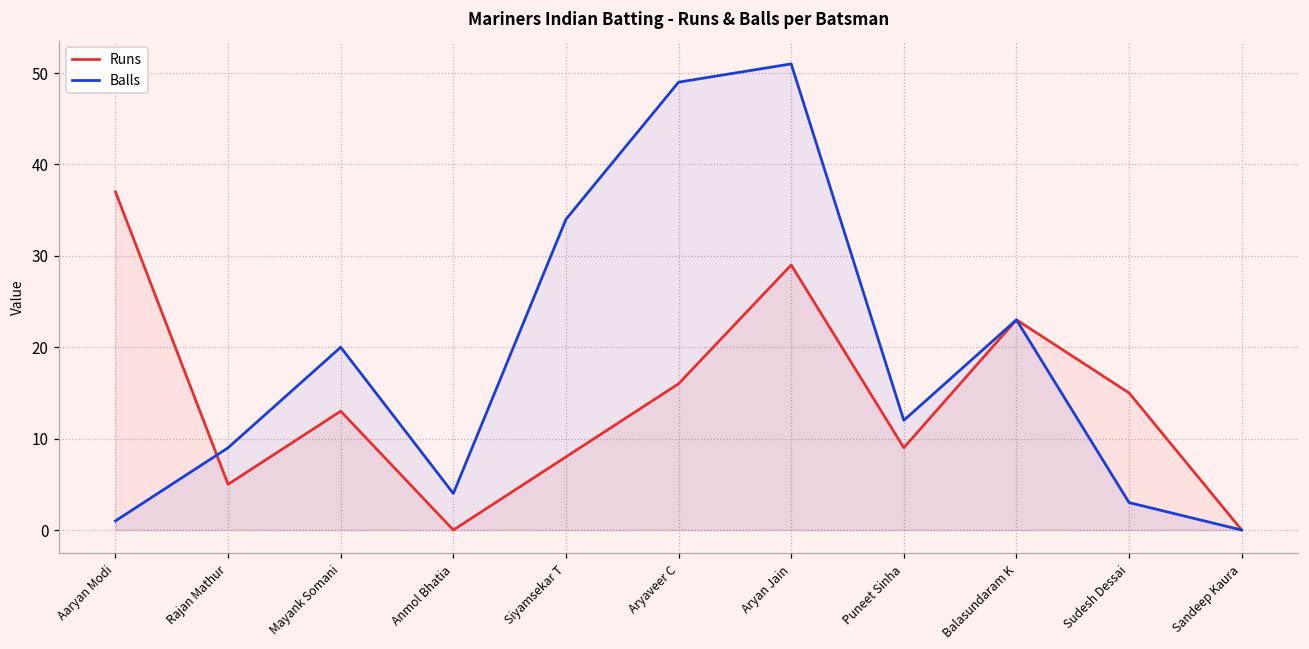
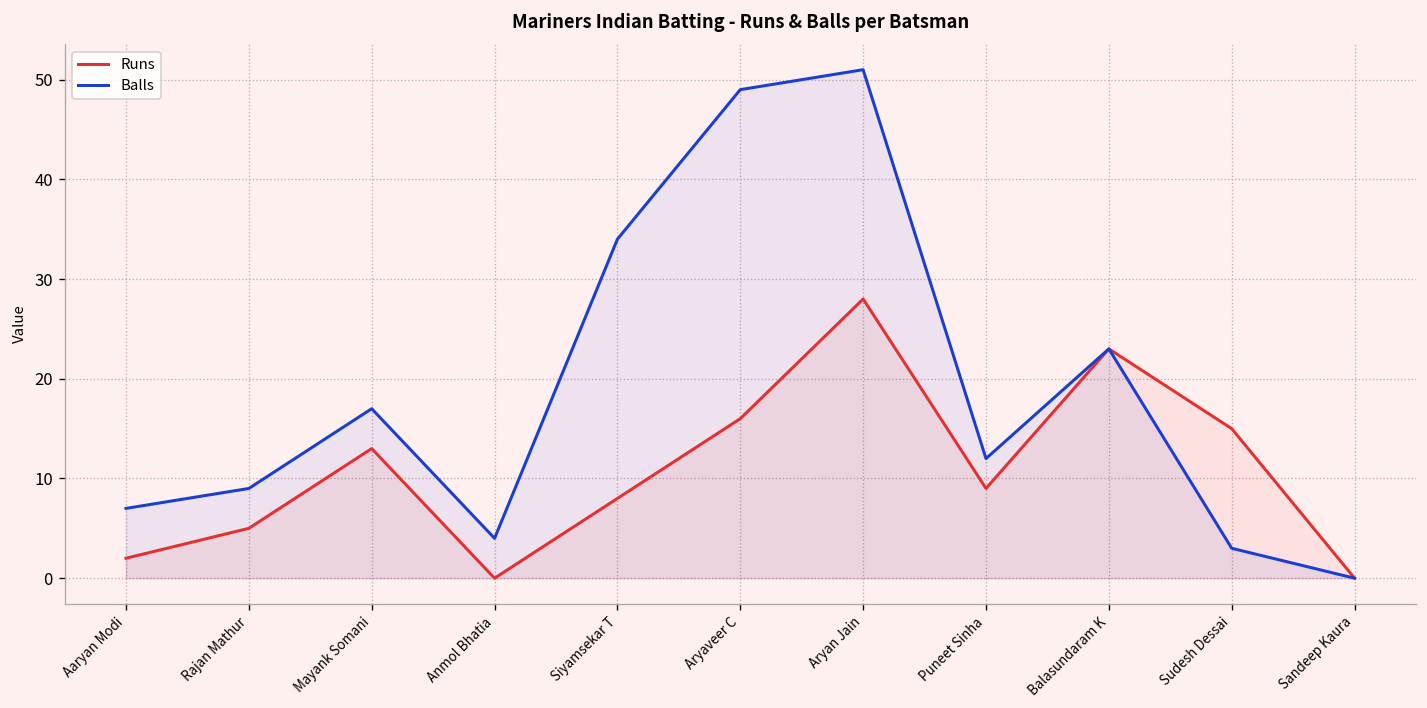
Runs, Aaryan Modi: 37 -> 2
Balls, Aaryan Modi: 1 -> 7
Balls, Mayank Somani: 20 -> 17
Runs, Aryan Jain: 29 -> 28
